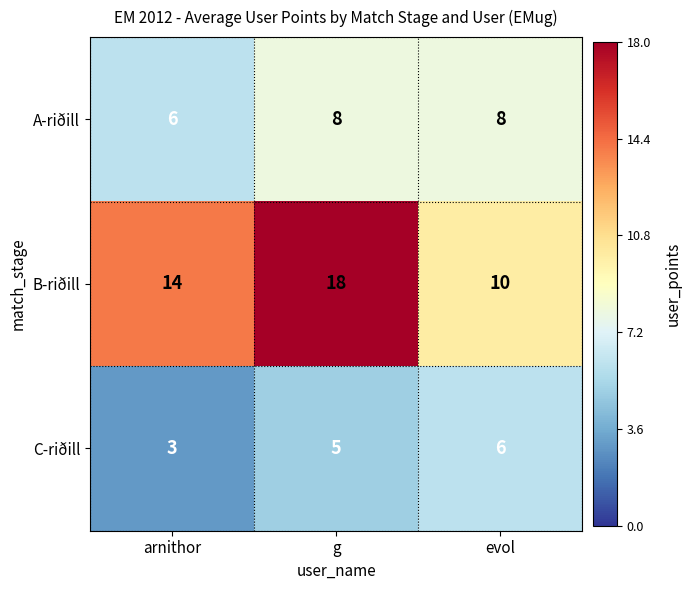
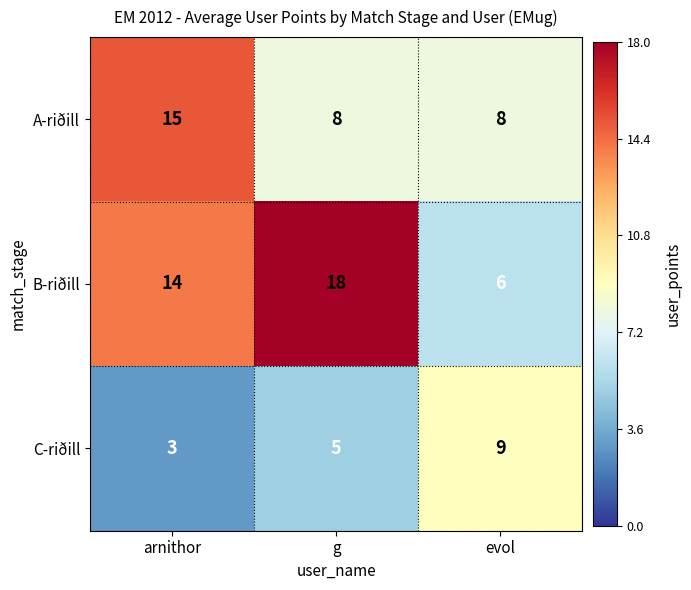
A-riðill, arnithor: 6 -> 15
B-riðill, evol: 10 -> 6
C-riðill, evol: 6 -> 9
